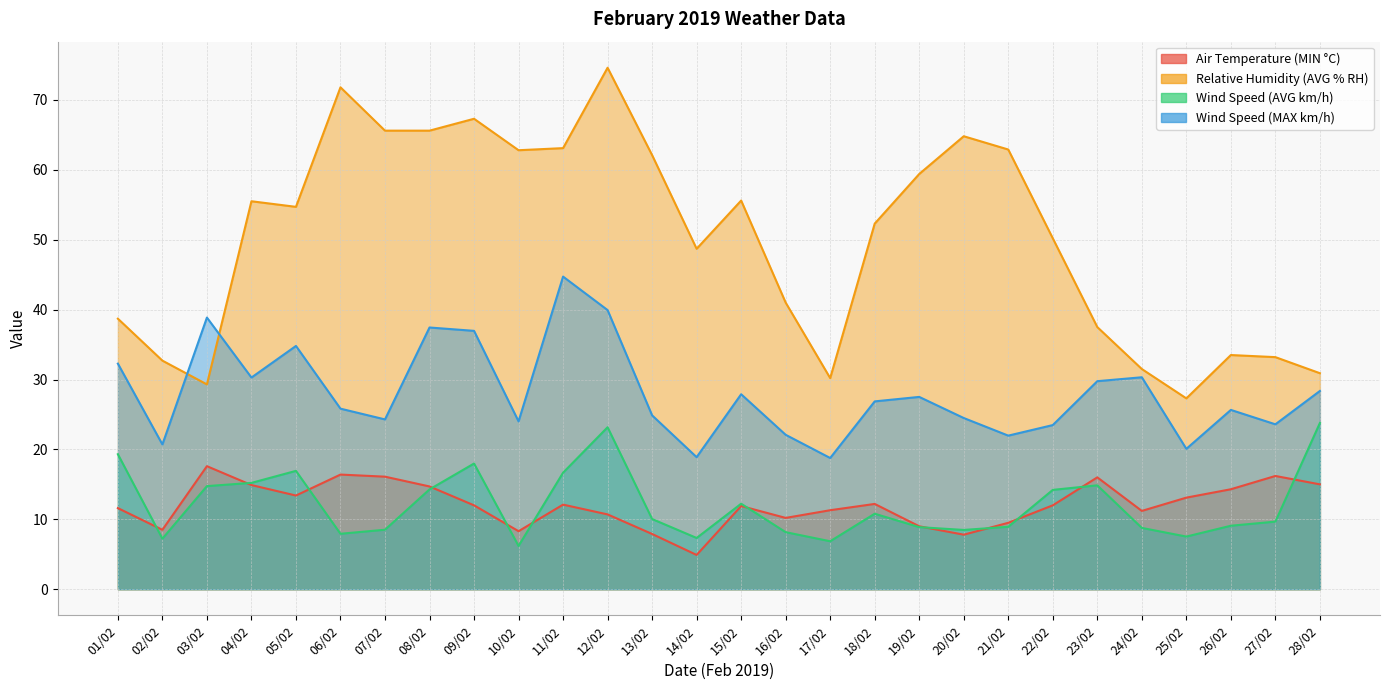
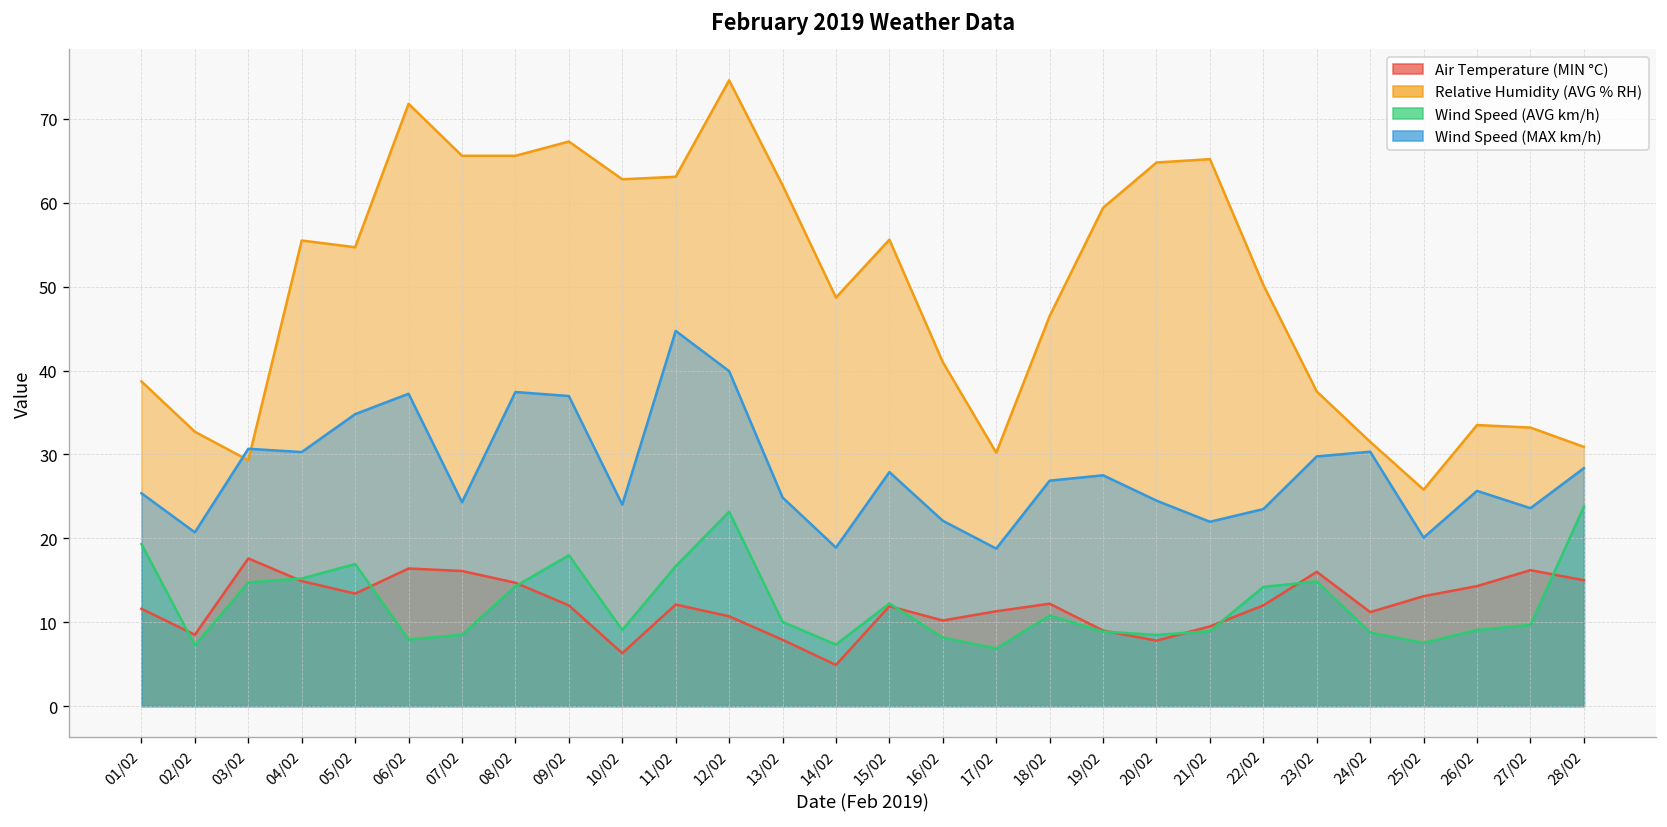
Wind Speed (MAX km/h), 01/02: 32 -> 25
Wind Speed (MAX km/h), 03/02: 39 -> 31
Wind Speed (MAX km/h), 06/02: 26 -> 37
Air Temperature (MIN °C), 10/02: 8 -> 6
Wind Speed (AVG km/h), 10/02: 6 -> 9
Relative Humidity (AVG % RH), 18/02: 52 -> 47
Relative Humidity (AVG % RH), 21/02: 63 -> 65
Relative Humidity (AVG % RH), 25/02: 27 -> 26
